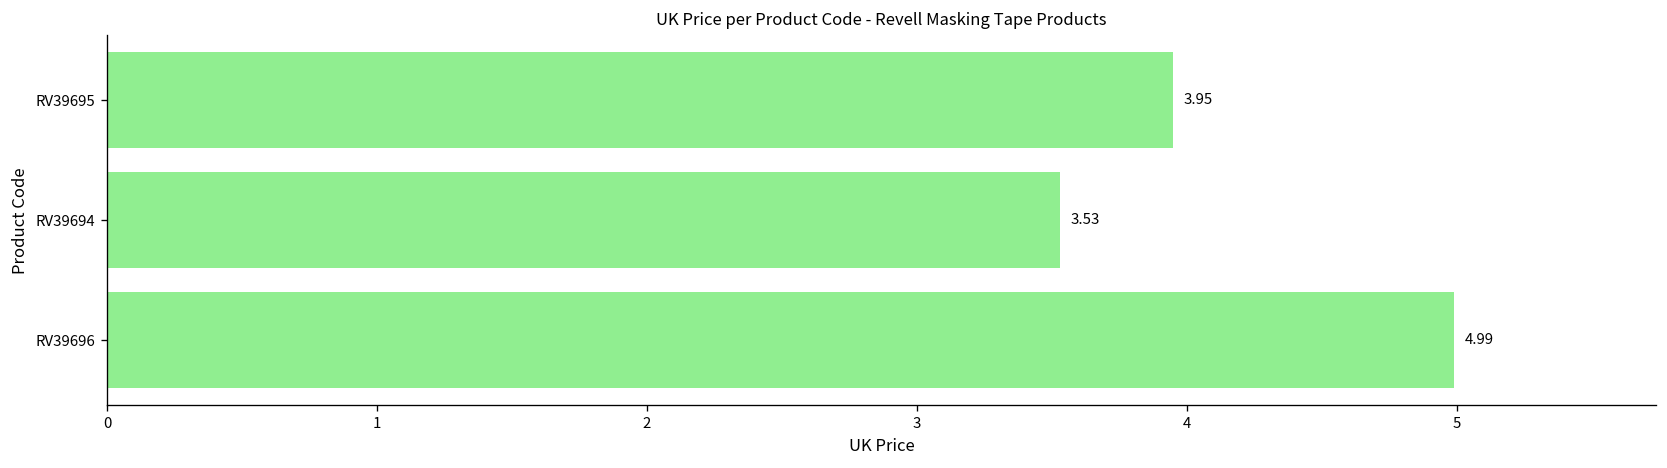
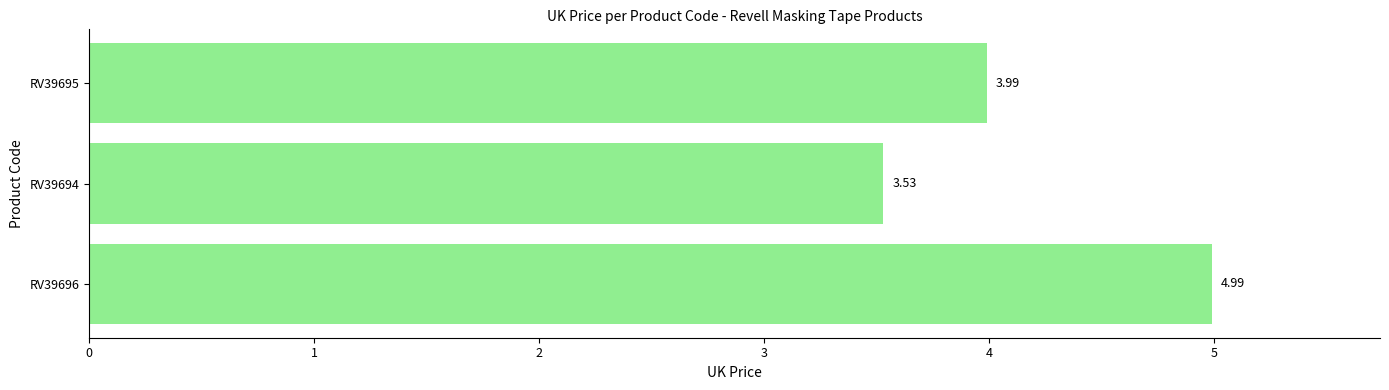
RV39695: 3.95 -> 3.99
